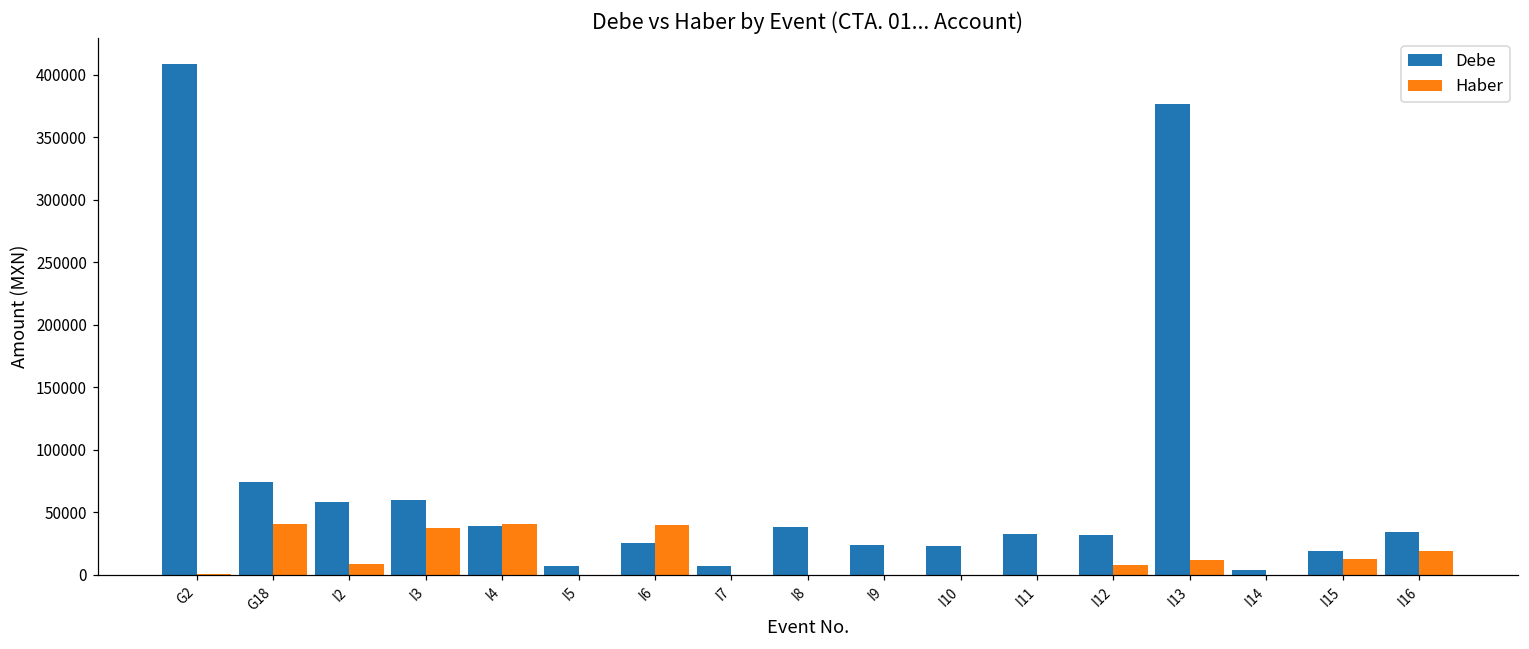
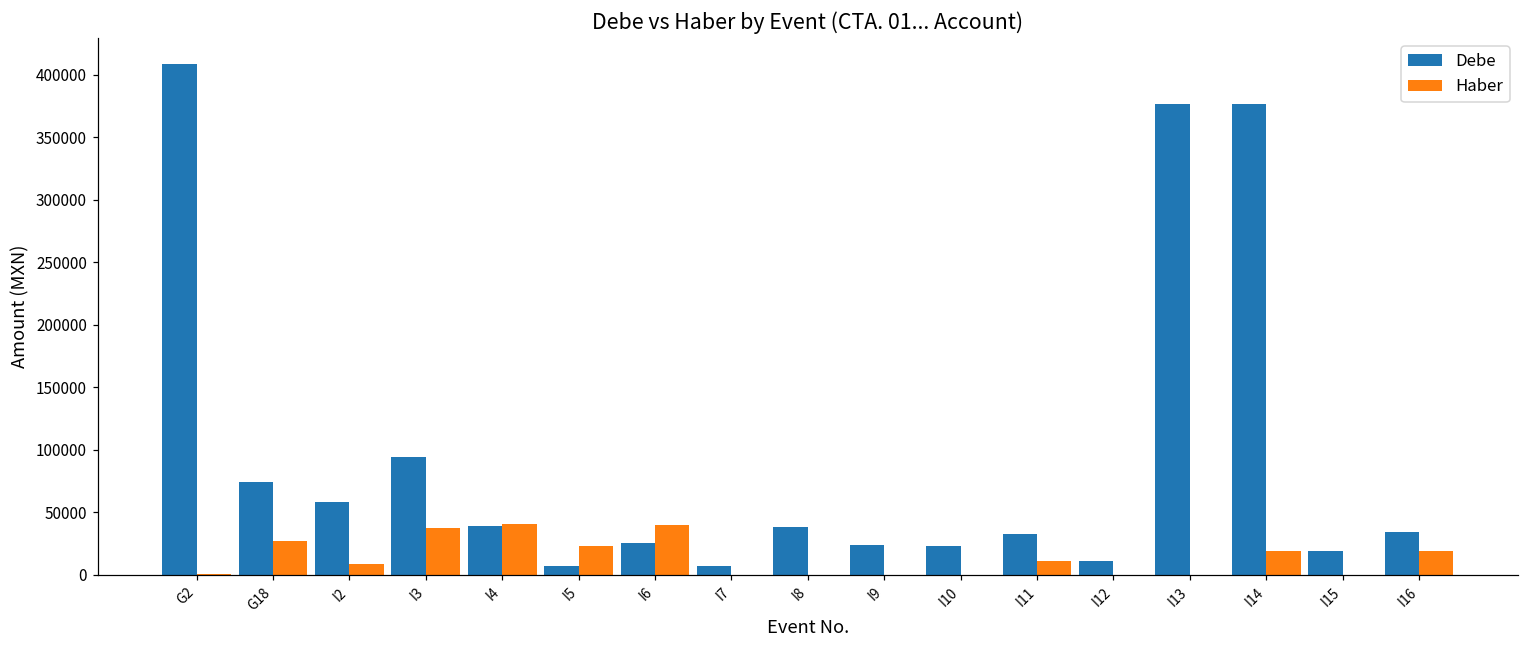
Haber, G18: 41000 -> 27000
Debe, I3: 60000 -> 94000
Haber, I5: 0 -> 23000
Haber, I11: 0 -> 11000
Debe, I12: 32000 -> 11000
Haber, I12: 8000 -> 0
Haber, I13: 11000 -> 0
Debe, I14: 4000 -> 377000
Haber, I14: 0 -> 19000
Haber, I15: 13000 -> 0
